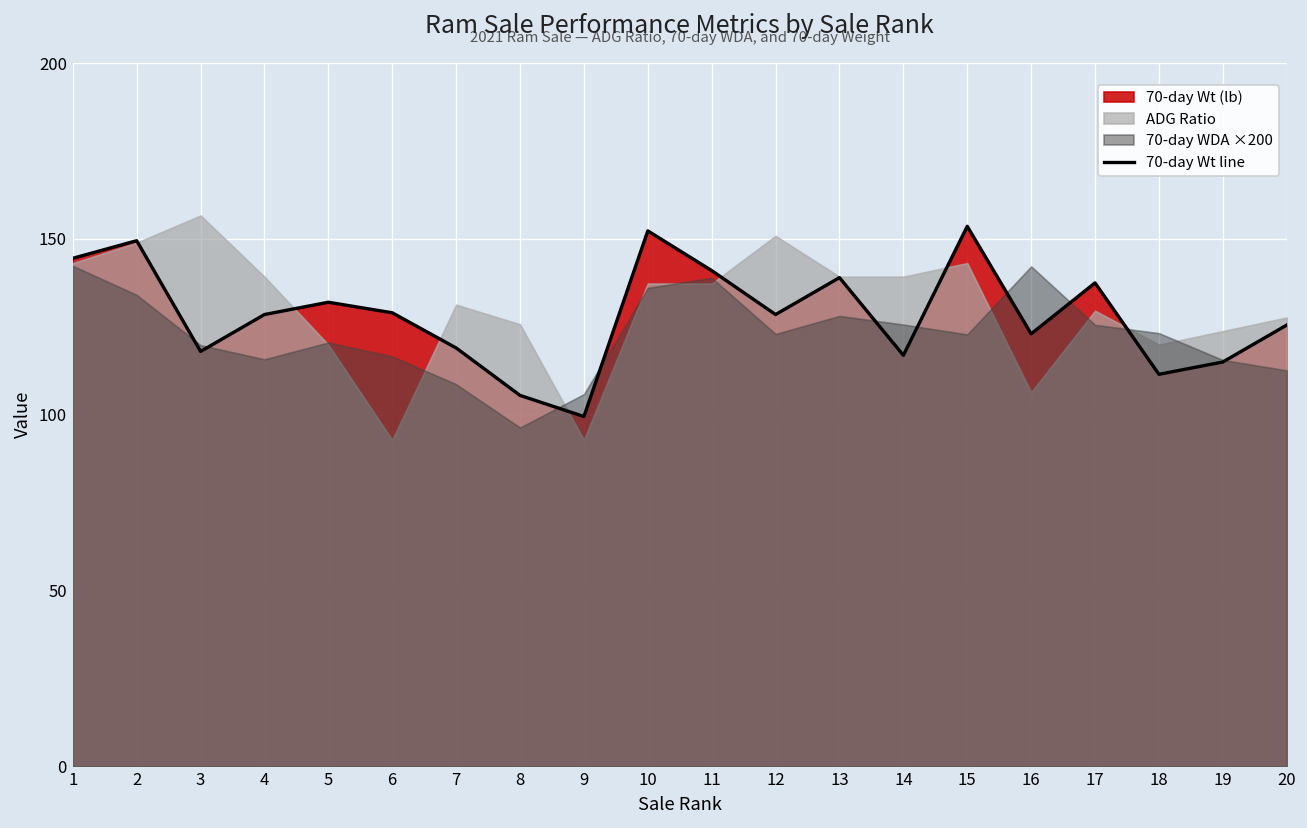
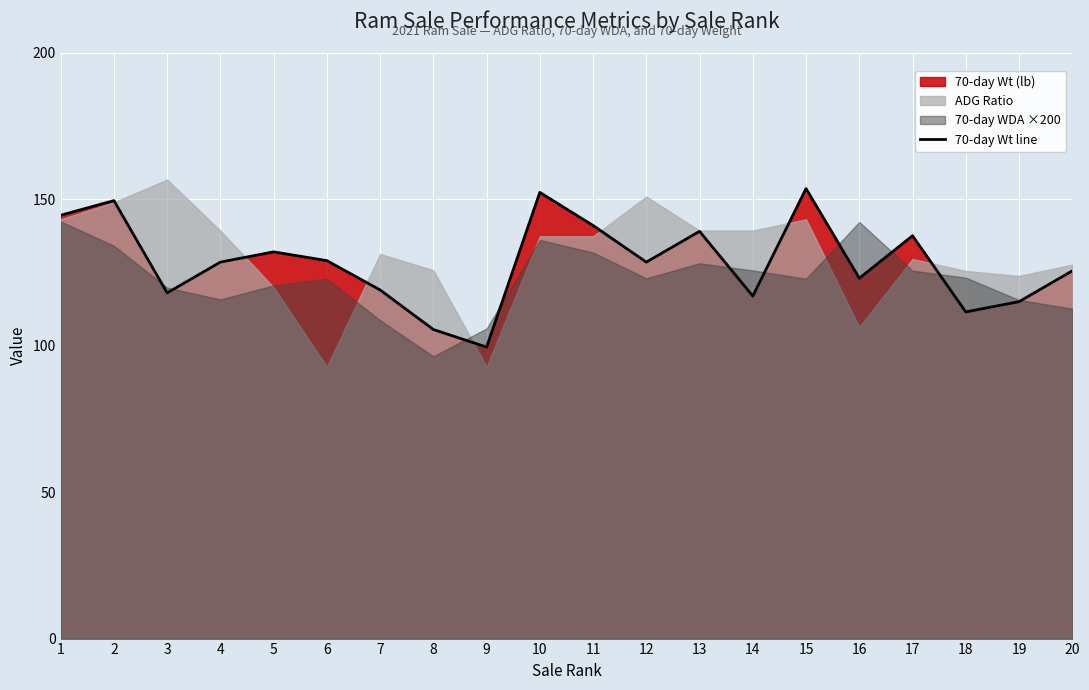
70-day WDA ×200, 6: 117 -> 123
70-day WDA ×200, 11: 139 -> 132
ADG Ratio, 18: 120 -> 125
